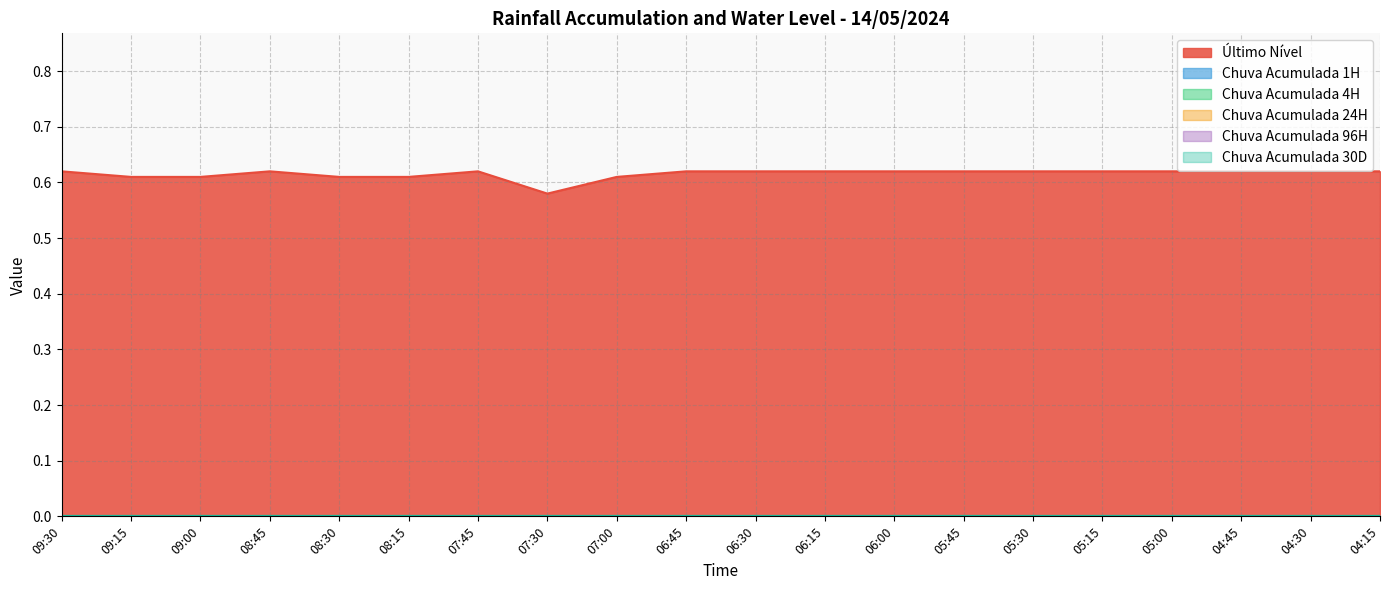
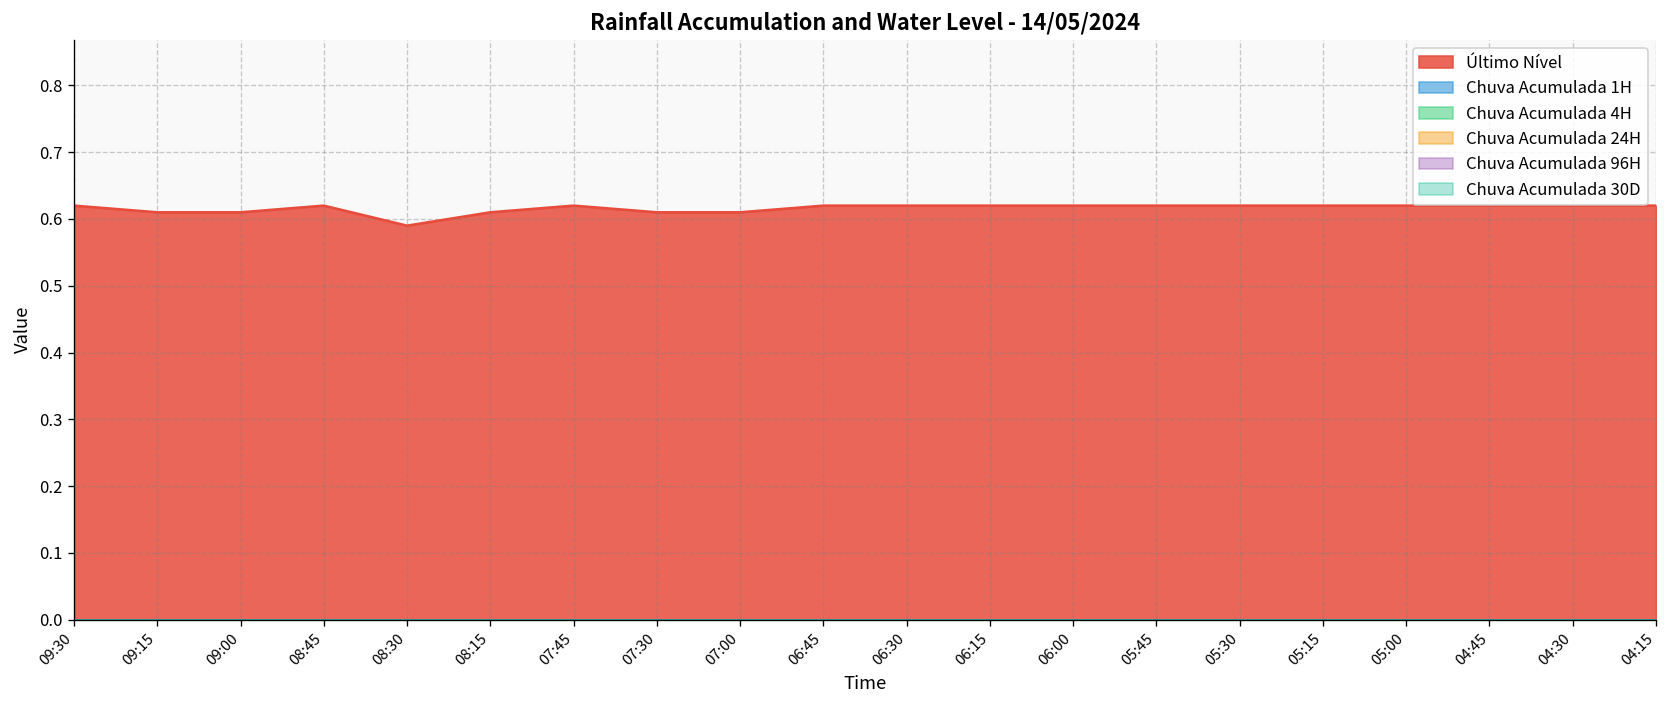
Último Nível, 08:30: 0.61 -> 0.59
Último Nível, 07:30: 0.58 -> 0.61
